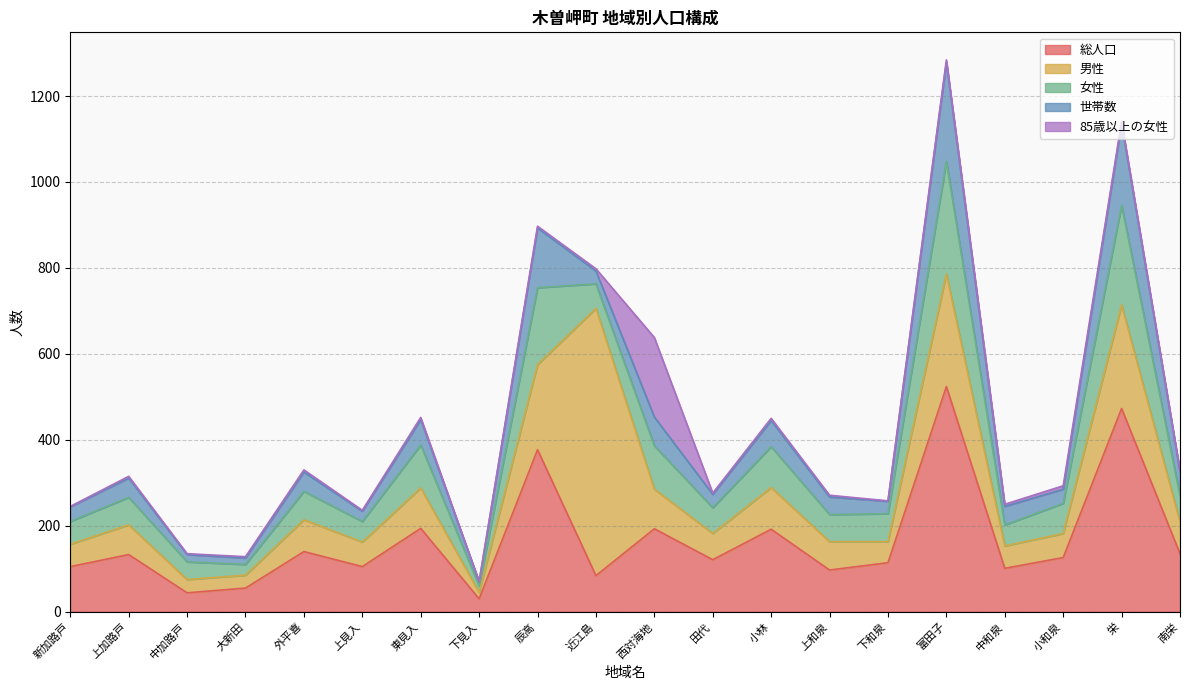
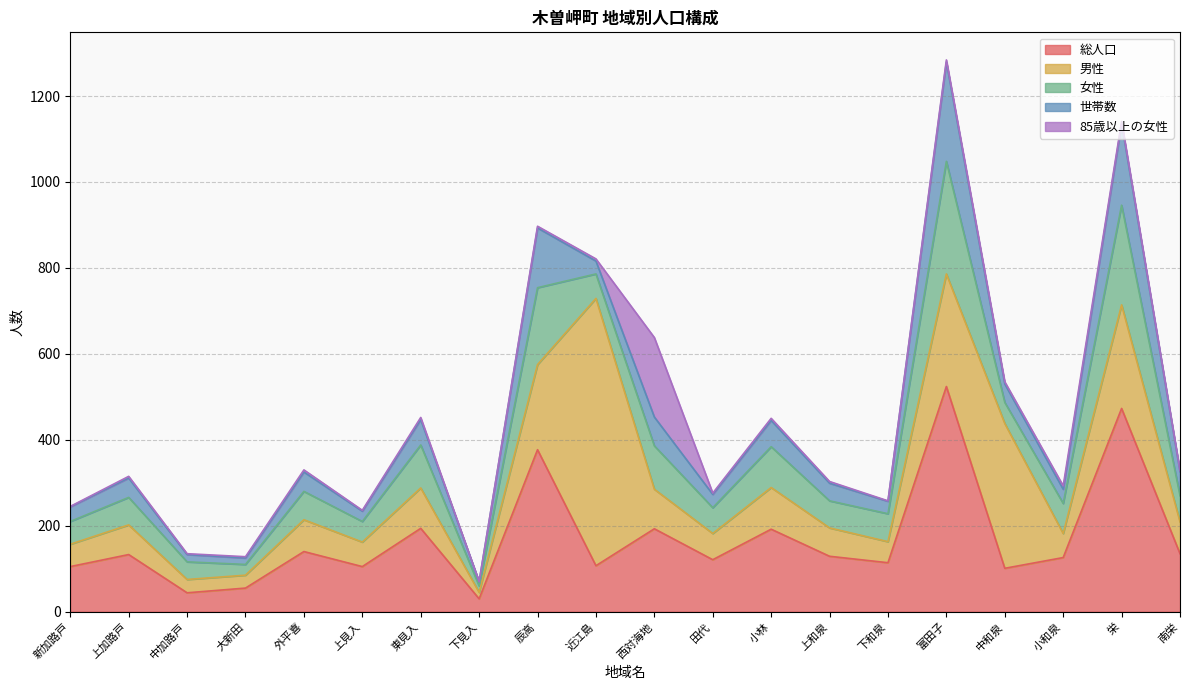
総人口, 近江島: 80 -> 110
総人口, 上和泉: 100 -> 130
男性, 中和泉: 50 -> 340
